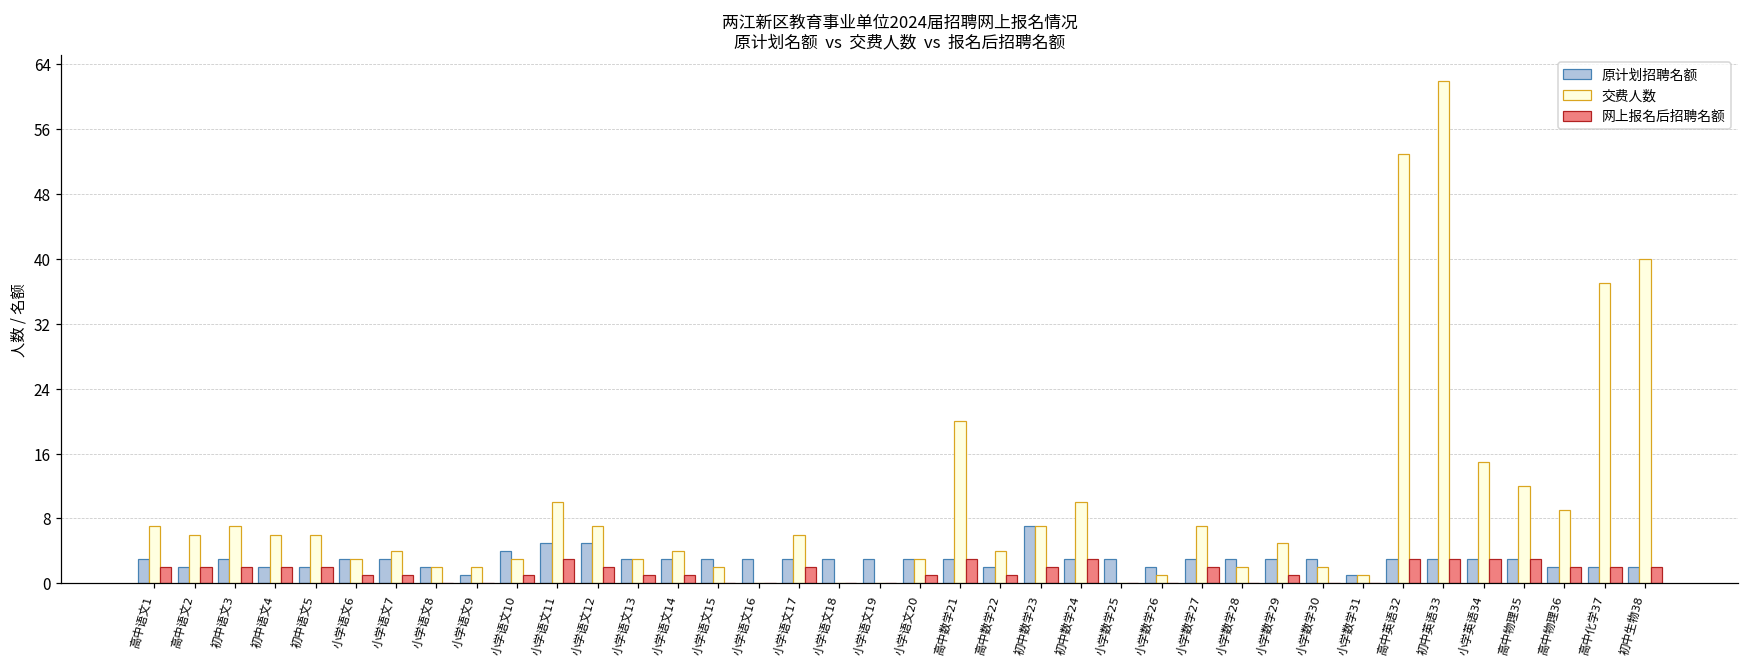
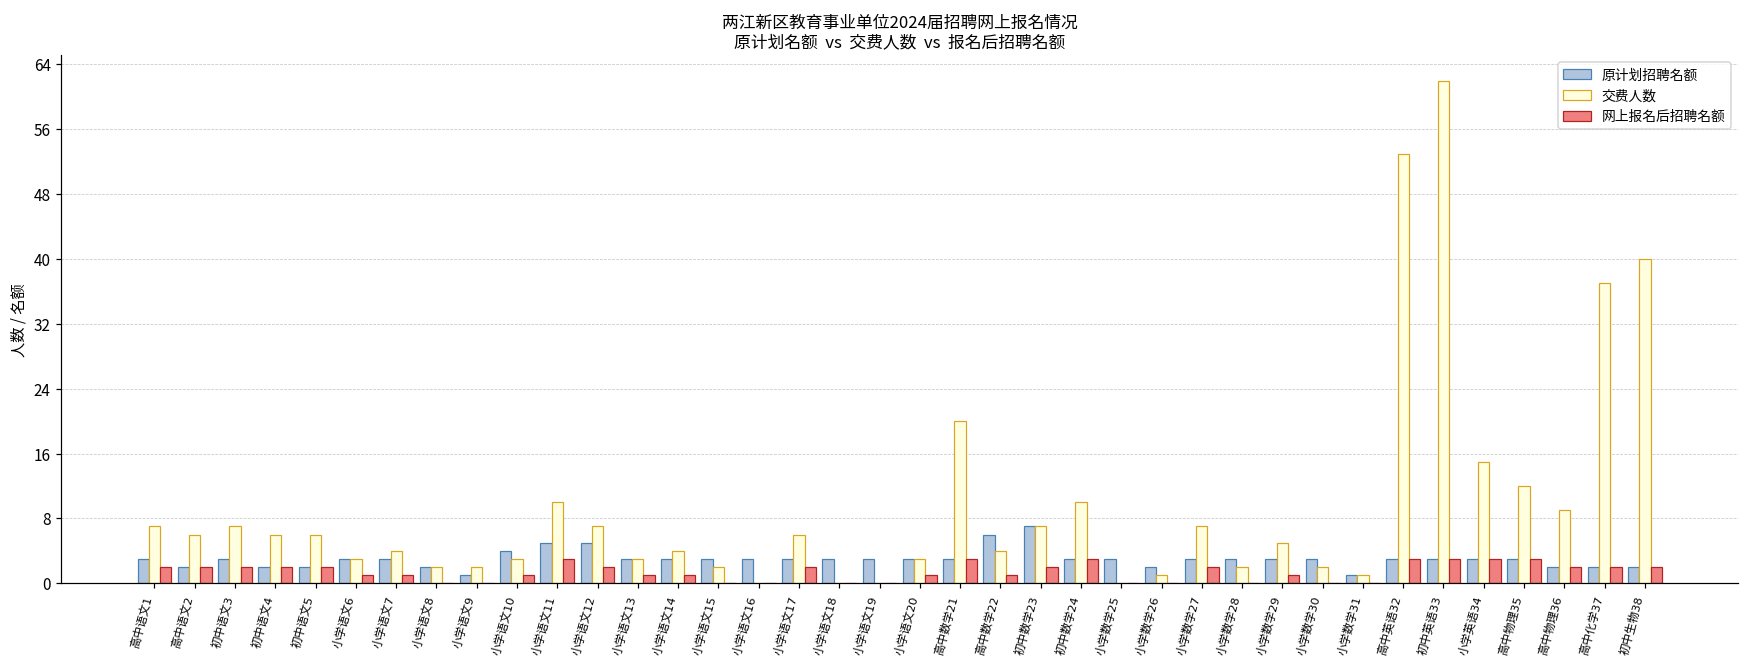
原计划招聘名额, 高中数学22: 2 -> 6
